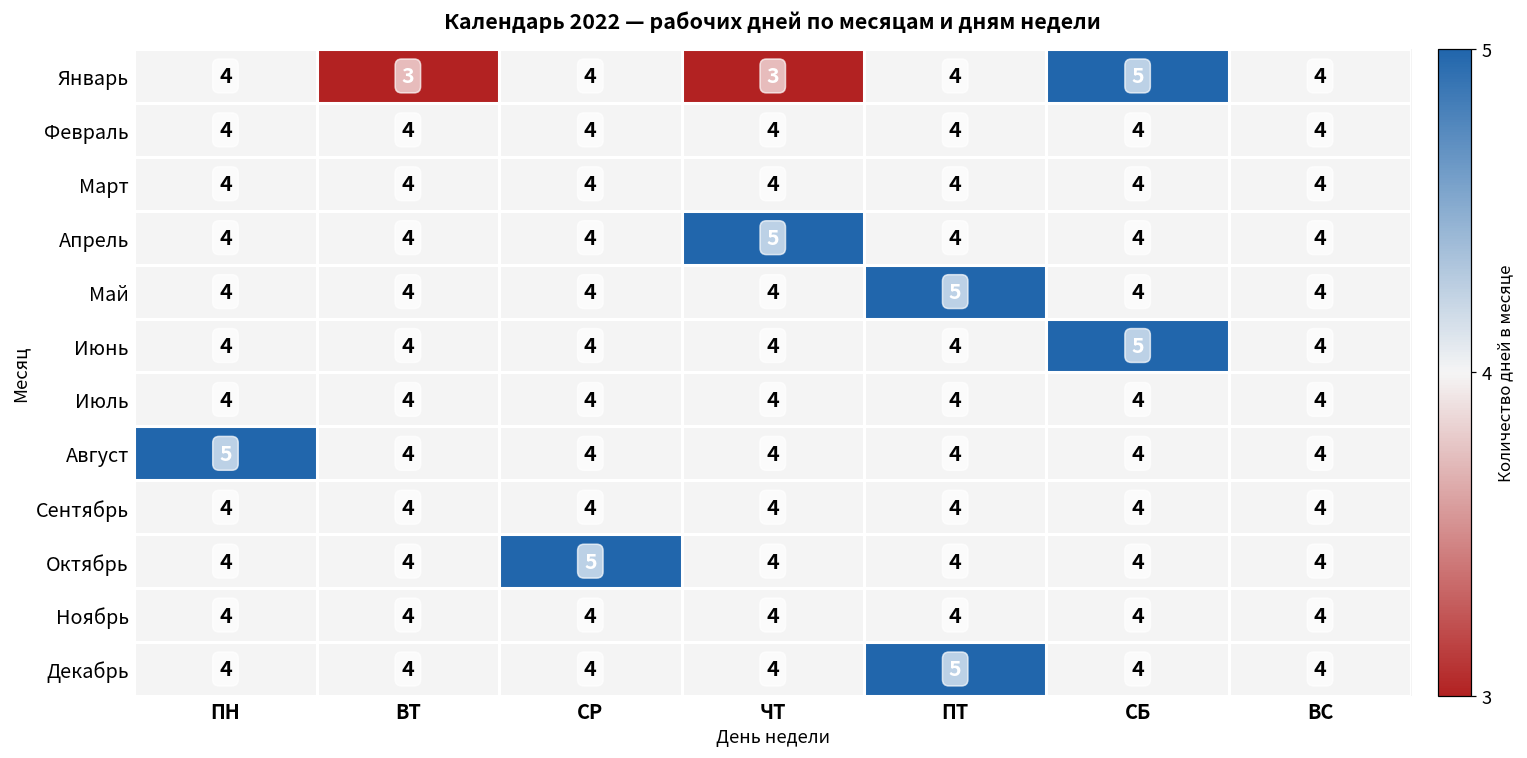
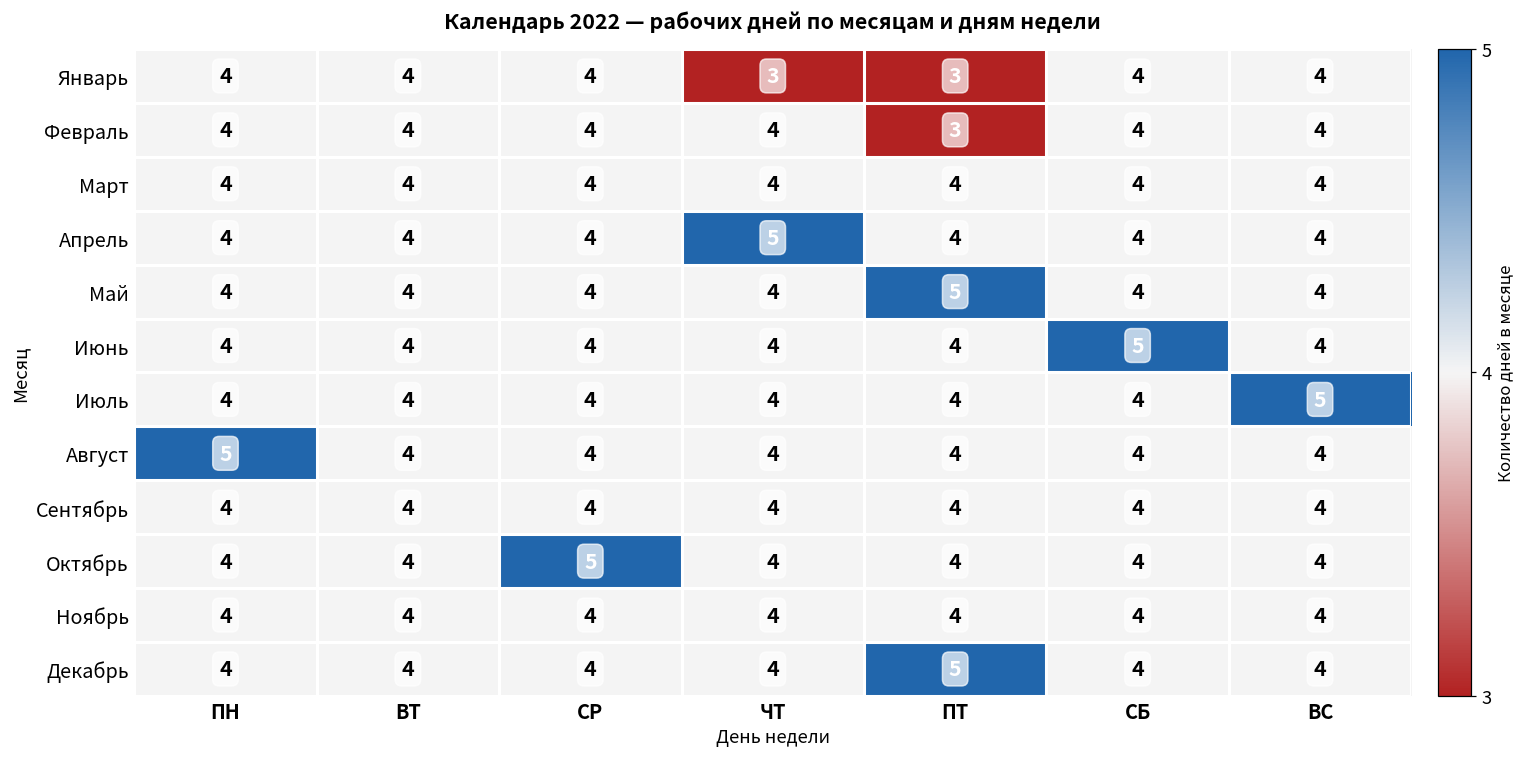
Январь, ВТ: 3 -> 4
Январь, ПТ: 4 -> 3
Январь, СБ: 5 -> 4
Февраль, ПТ: 4 -> 3
Июль, ВС: 4 -> 5
